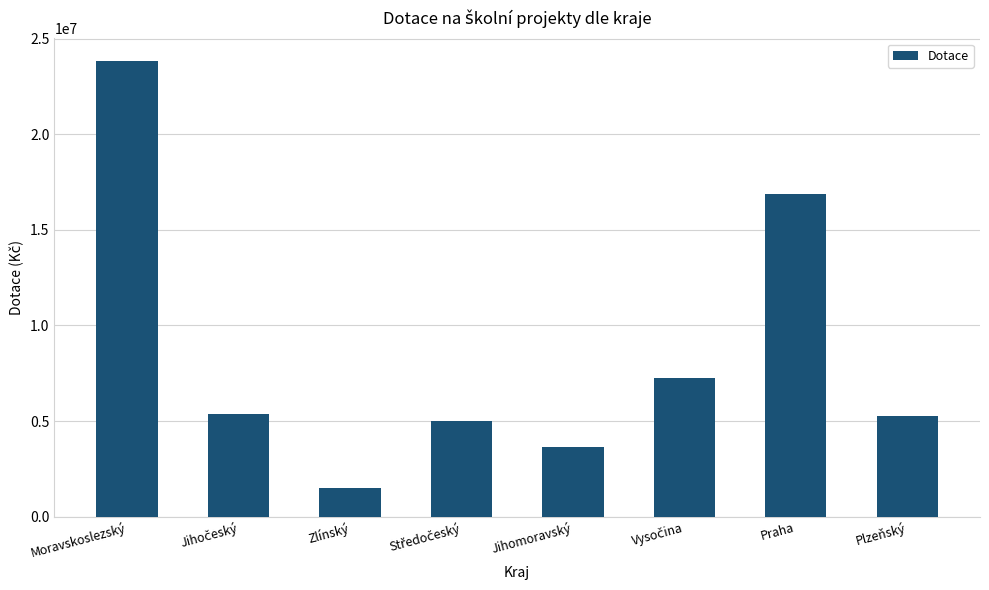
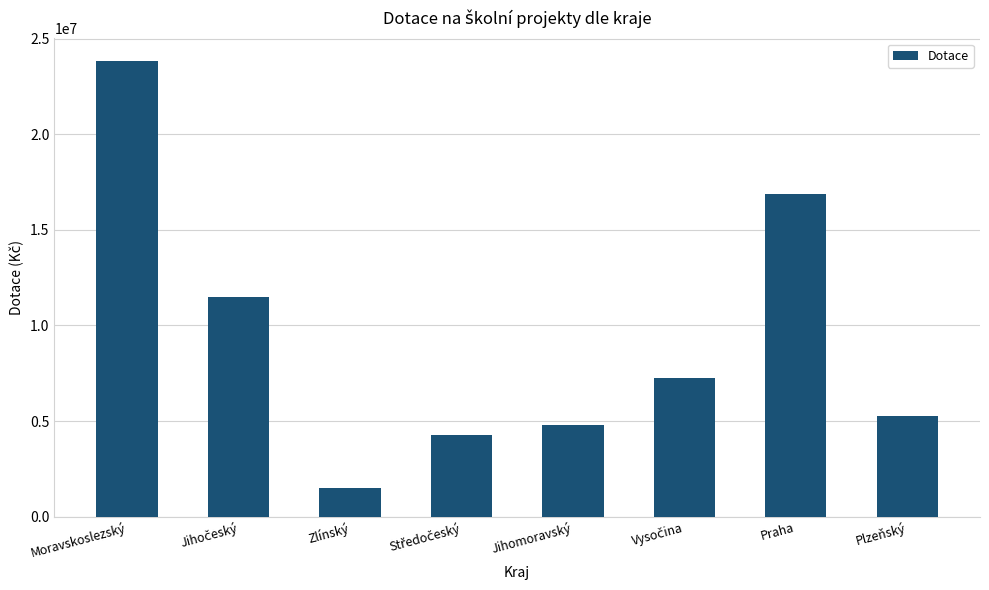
Jihočeský: 5400000 -> 11500000
Středočeský: 5000000 -> 4300000
Jihomoravský: 3700000 -> 4800000
